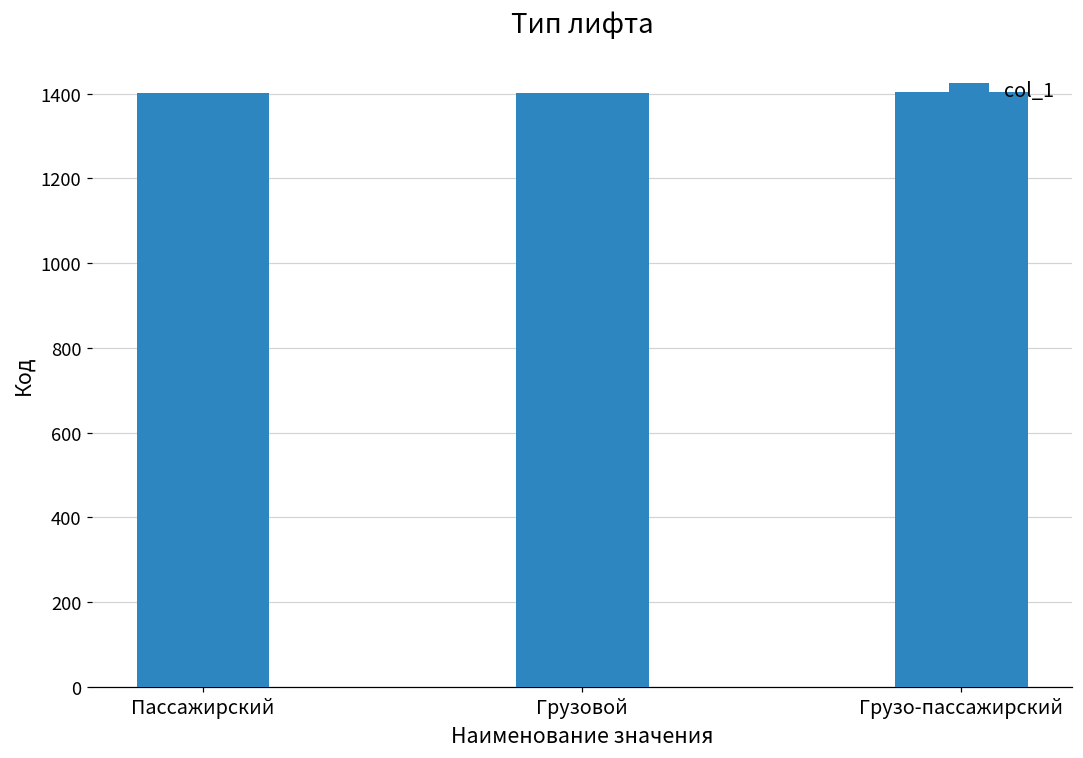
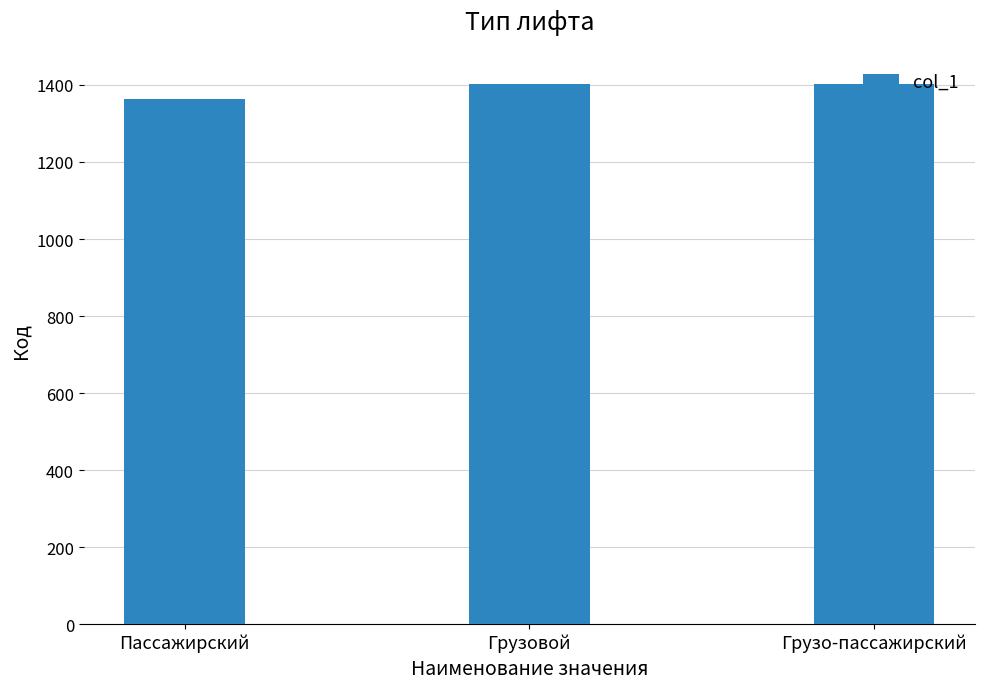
Пассажирский: 1400 -> 1360
